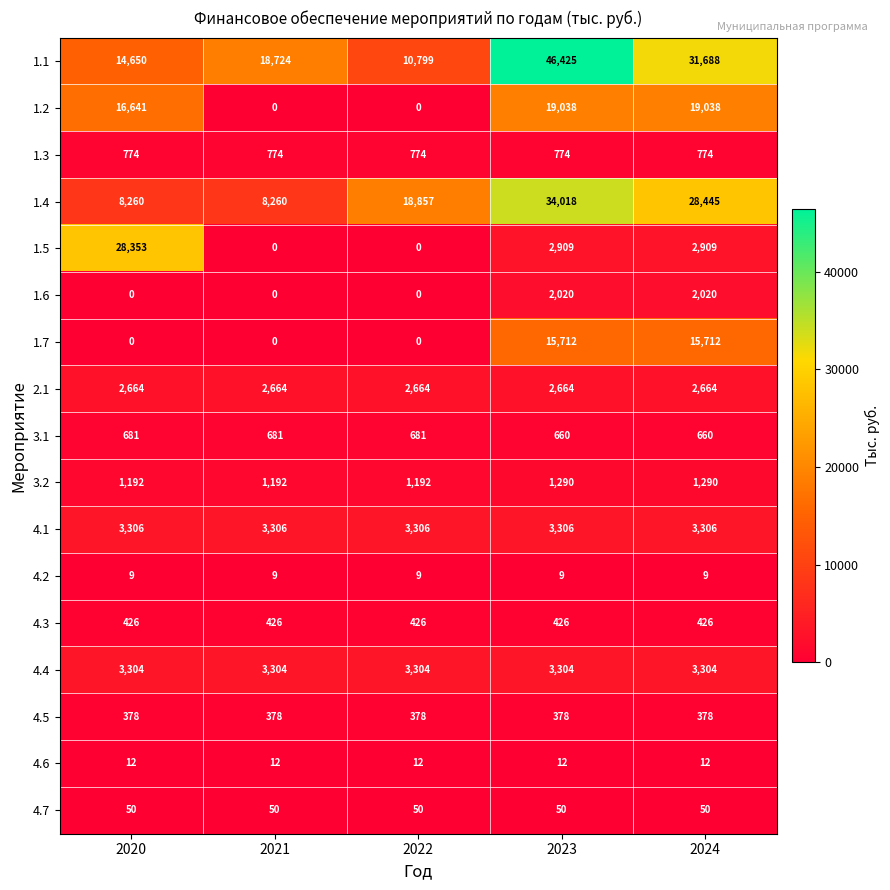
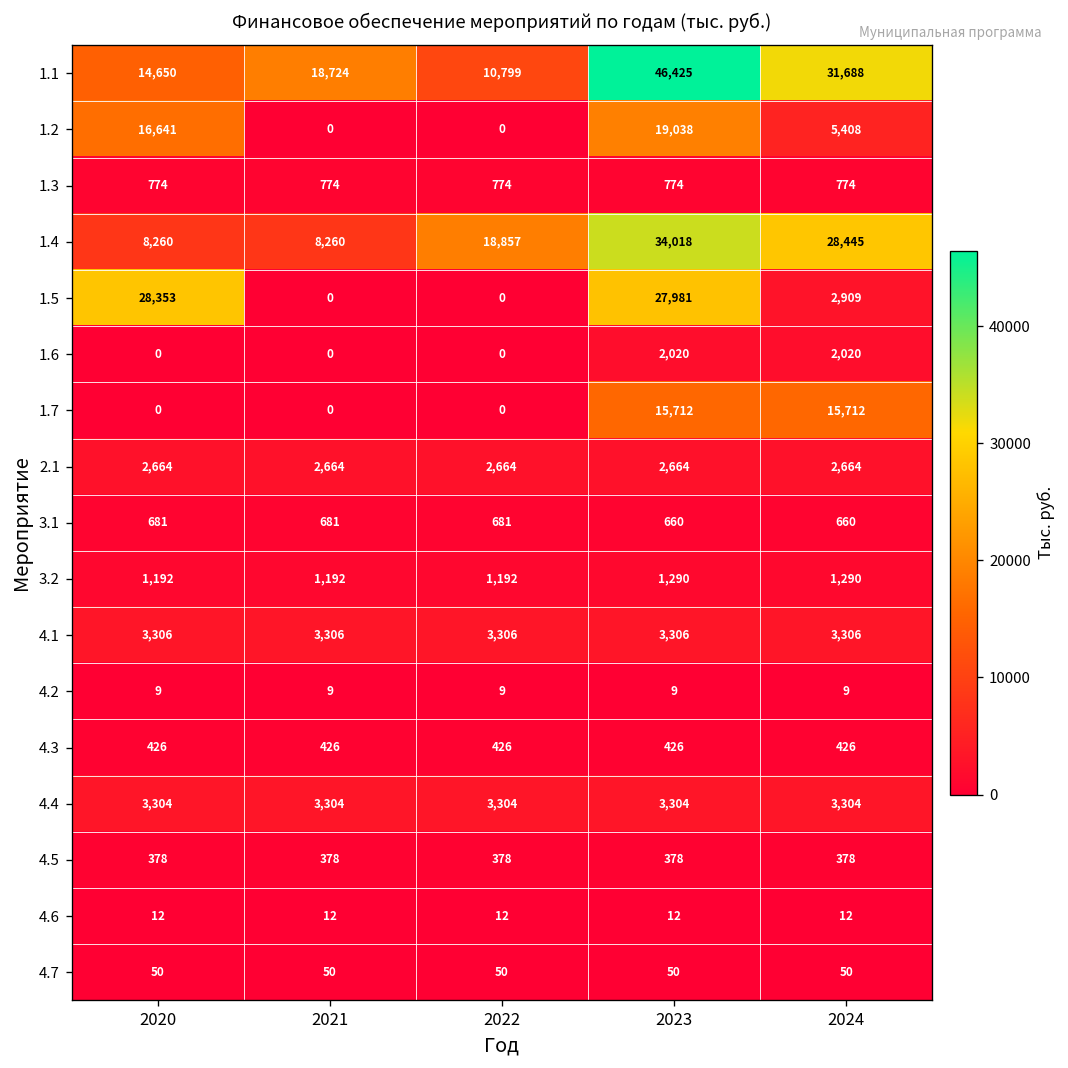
1.2, 2024: 19,038 -> 5,408
1.5, 2023: 2,909 -> 27,981
